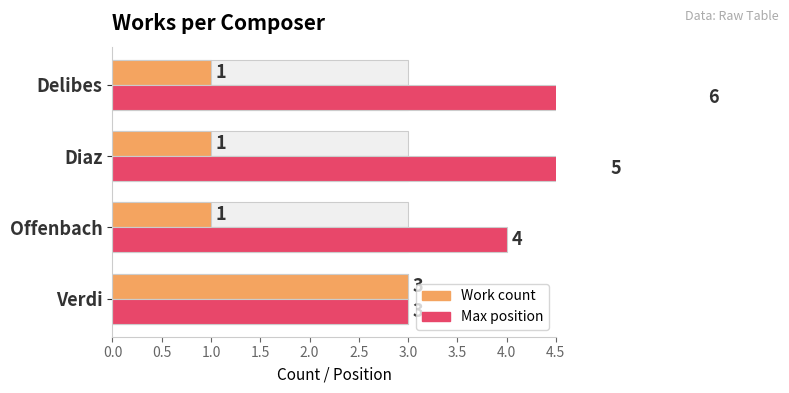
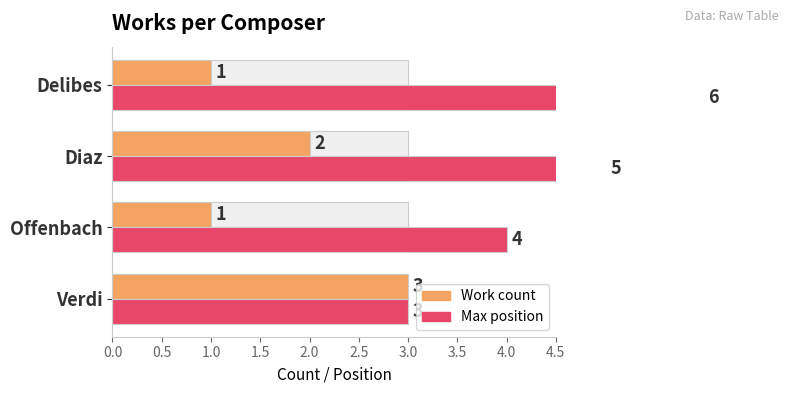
Work count, Diaz: 1 -> 2
